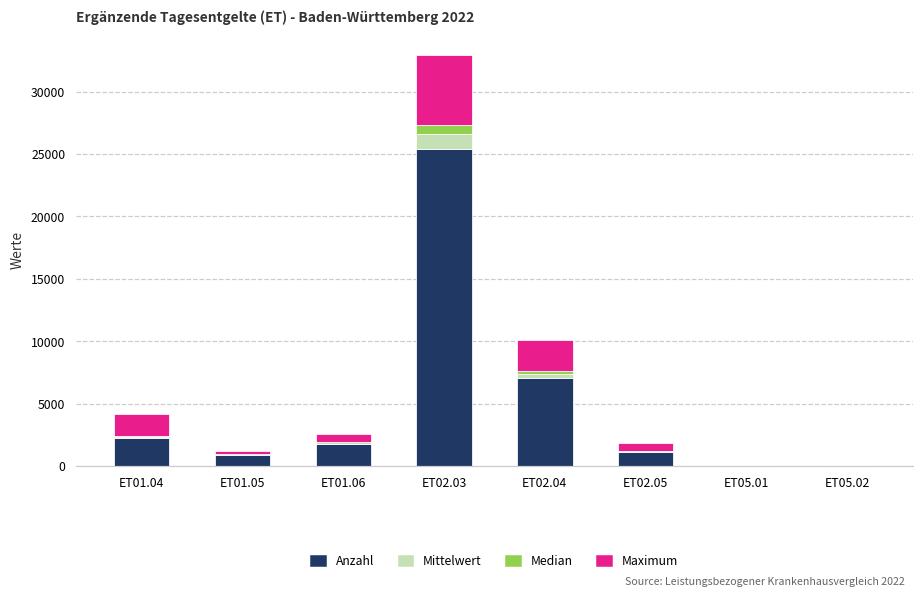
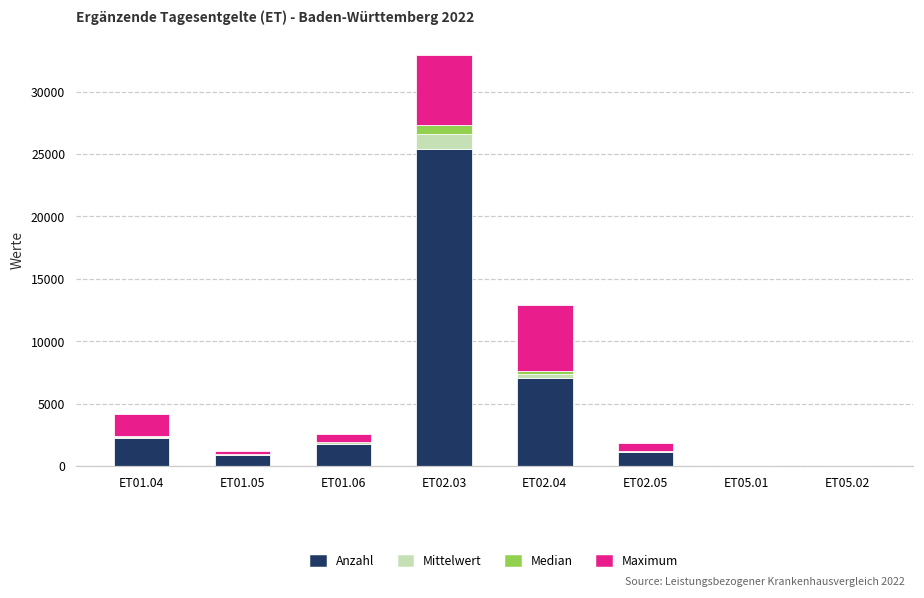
Maximum, ET02.04: 2500 -> 5300
